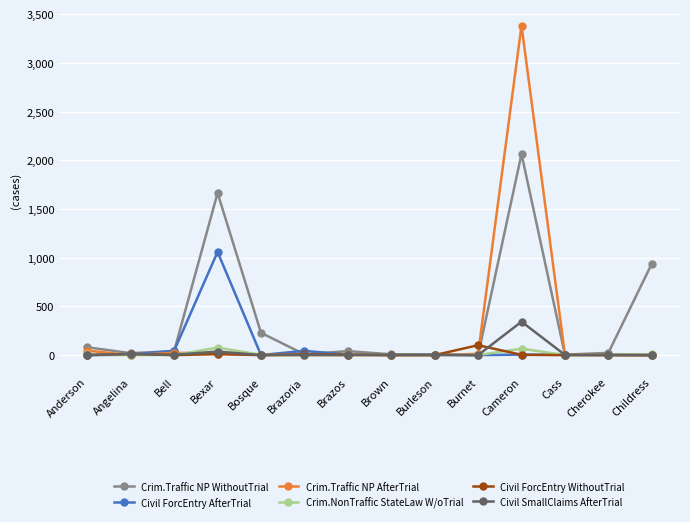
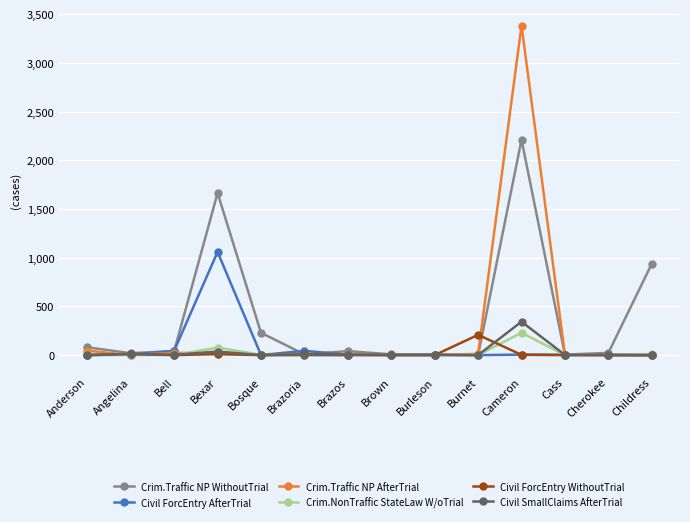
Civil ForcEntry WithoutTrial, Burnet: 100 -> 200
Crim.Traffic NP WithoutTrial, Cameron: 2,100 -> 2,200
Crim.NonTraffic StateLaw W/oTrial, Cameron: 100 -> 200
